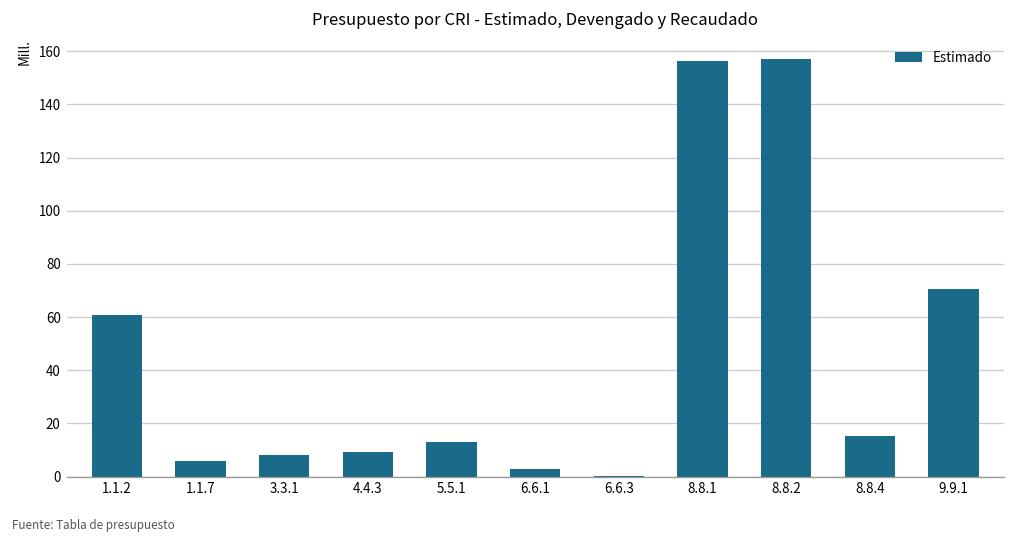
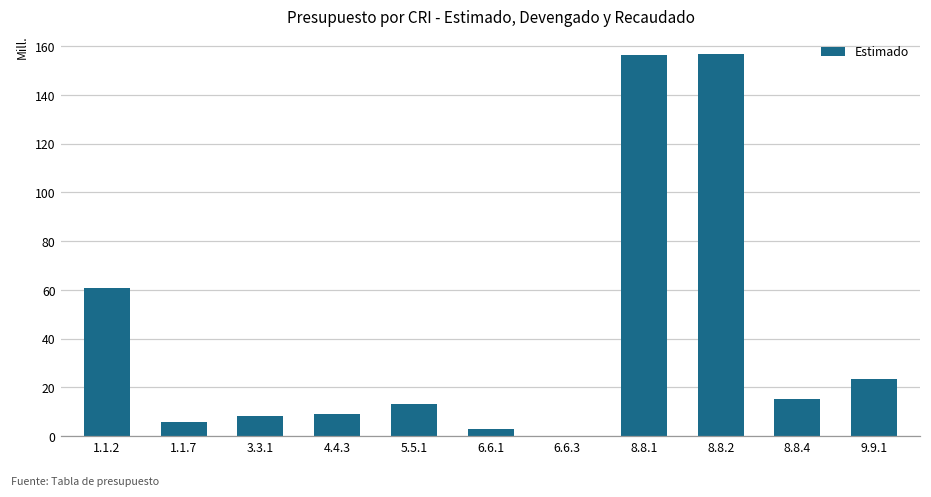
9.9.1: 71 -> 24
